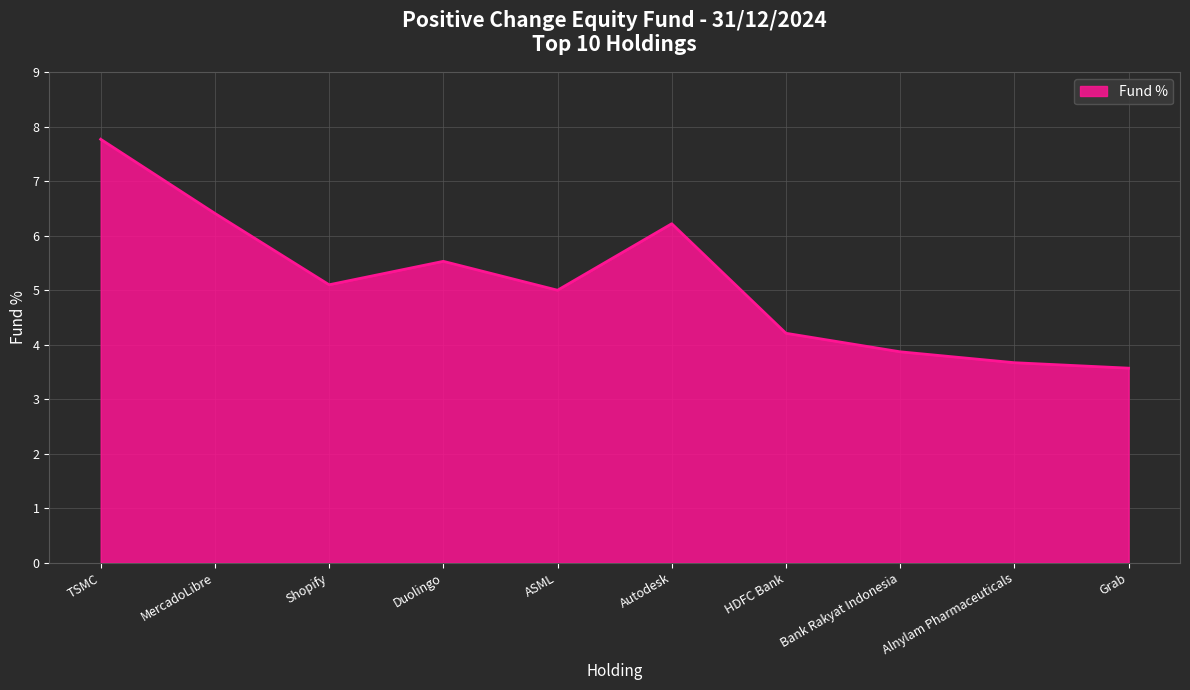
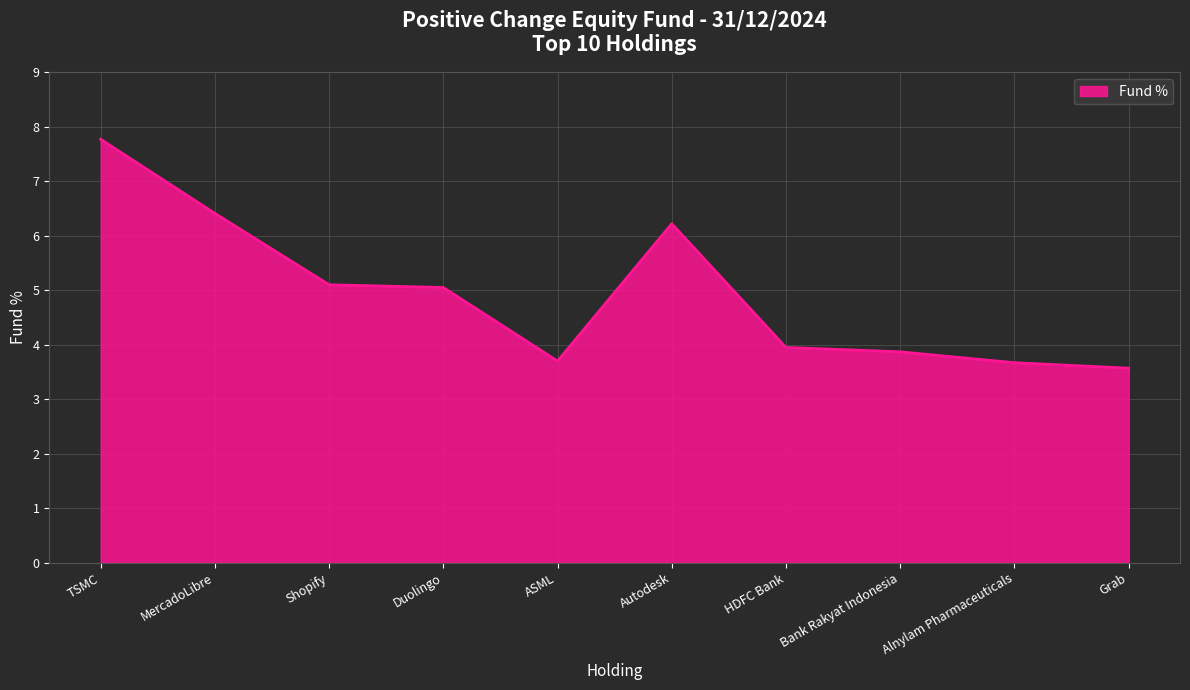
Duolingo: 5.5 -> 5.1
ASML: 5.0 -> 3.7
HDFC Bank: 4.2 -> 4.0
